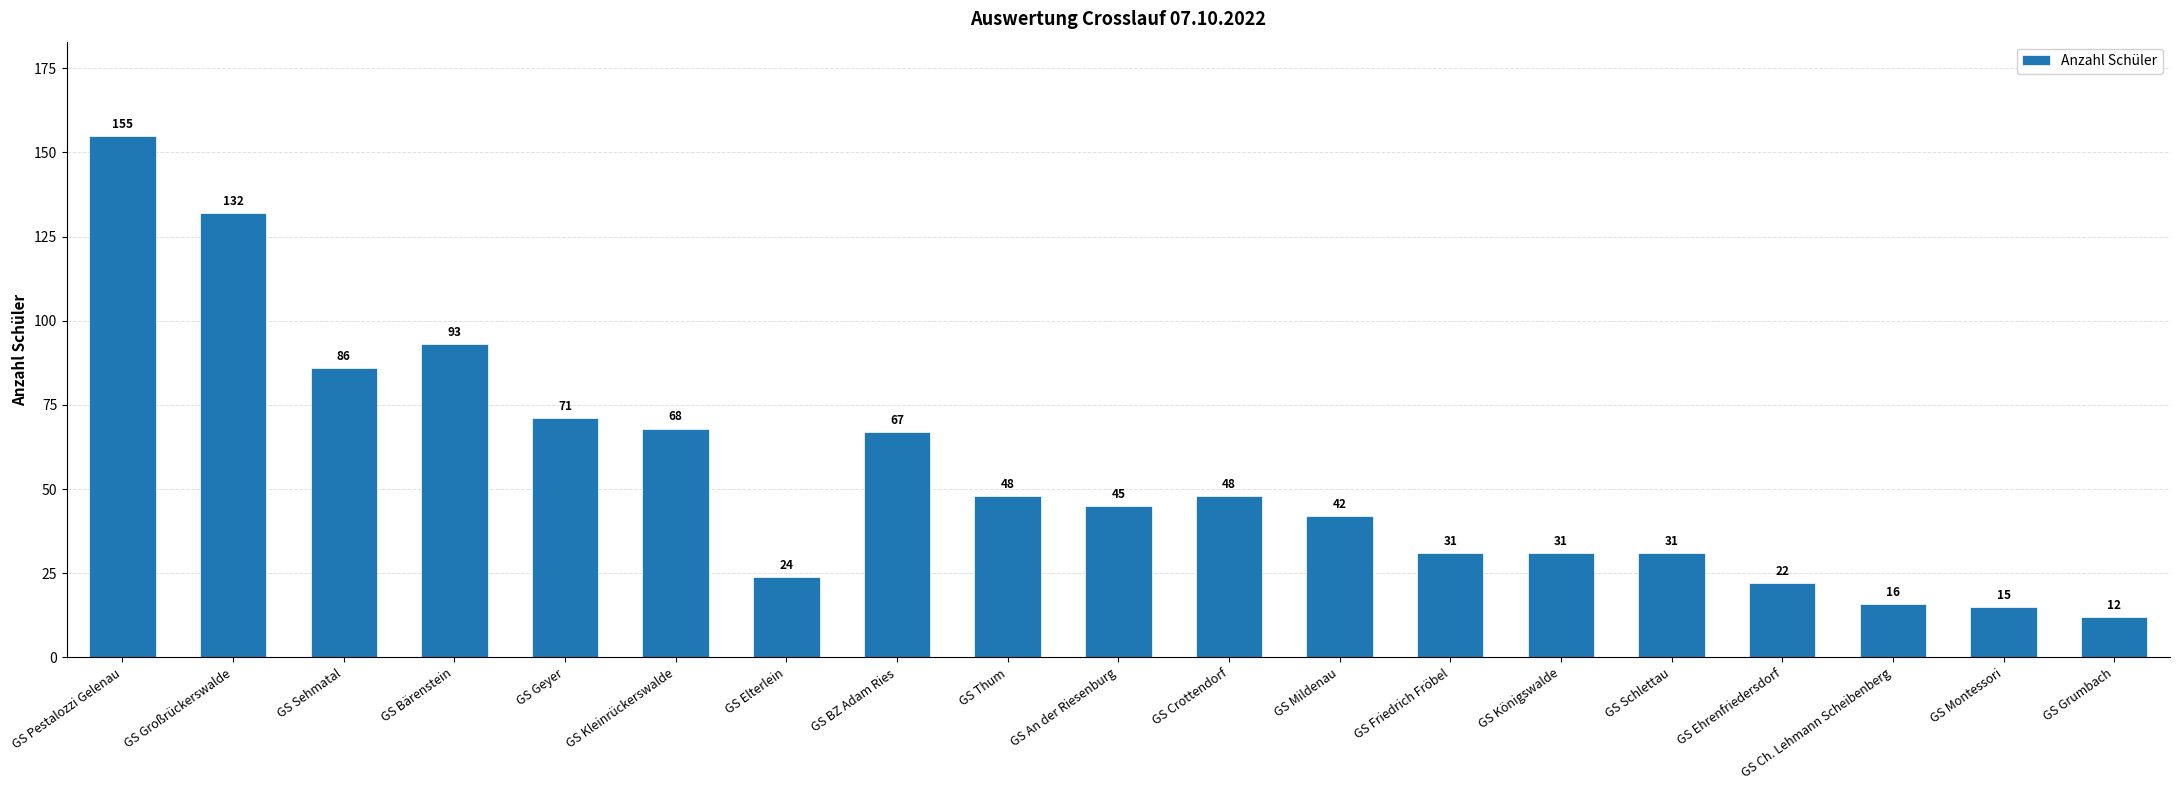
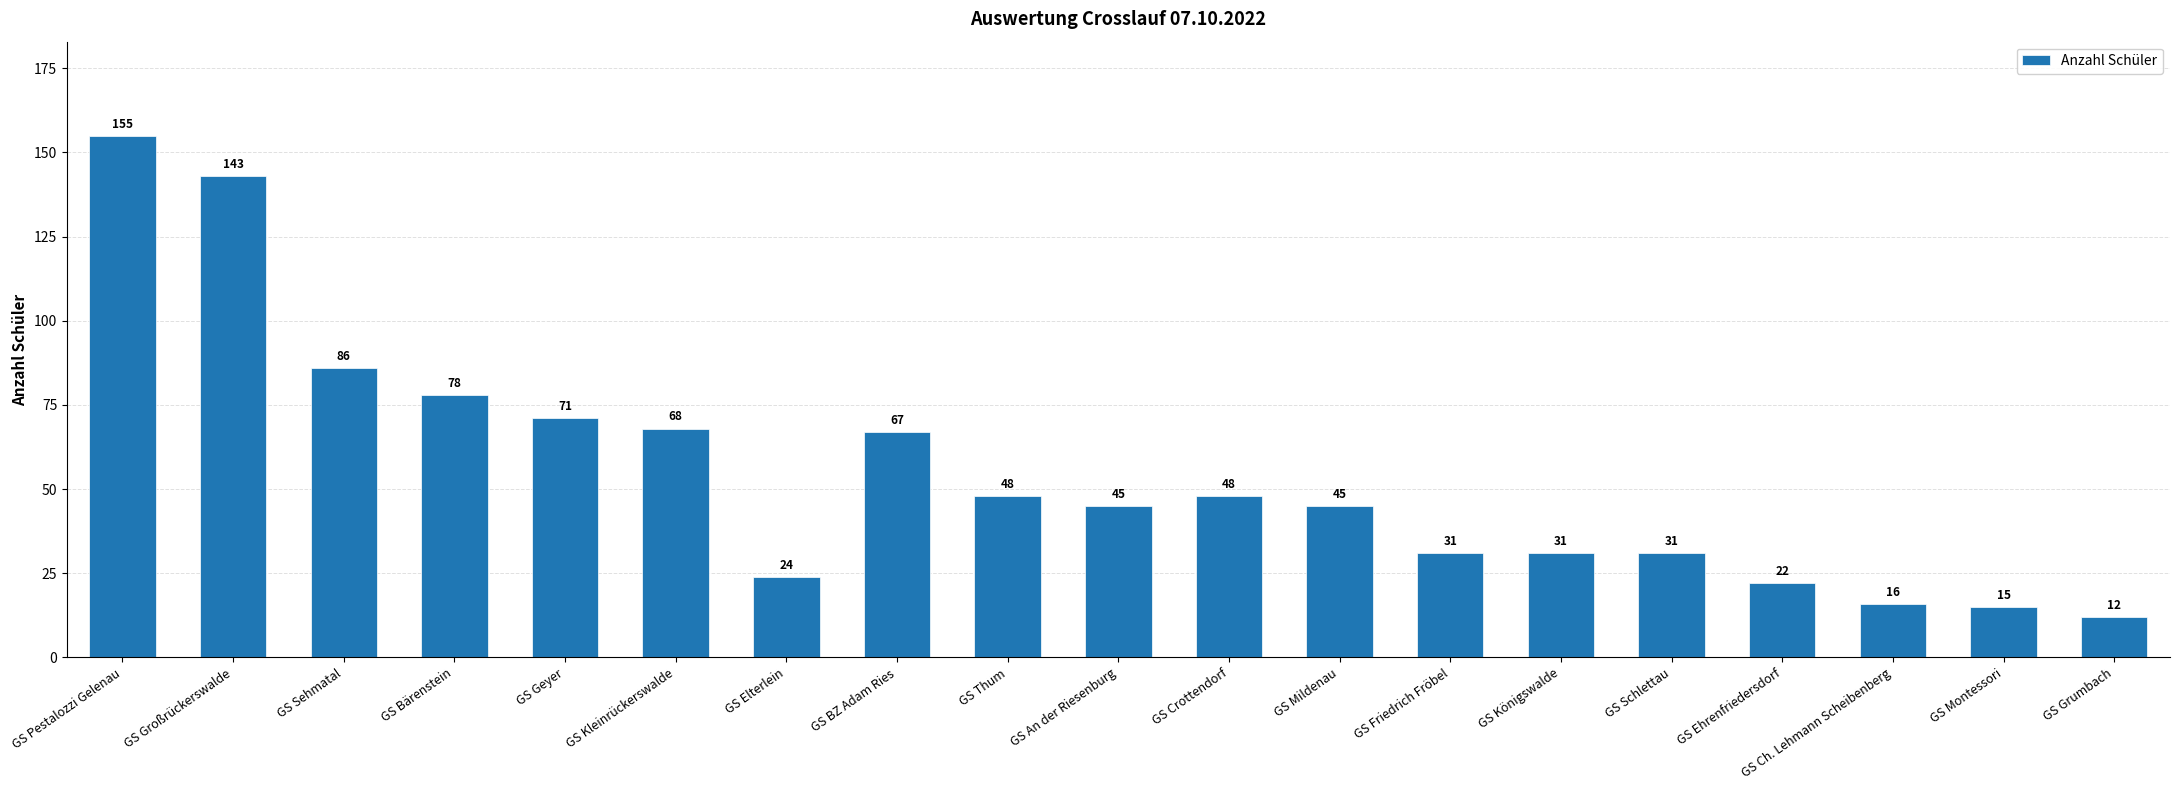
GS Großrückerswalde: 132 -> 143
GS Bärenstein: 93 -> 78
GS Mildenau: 42 -> 45
